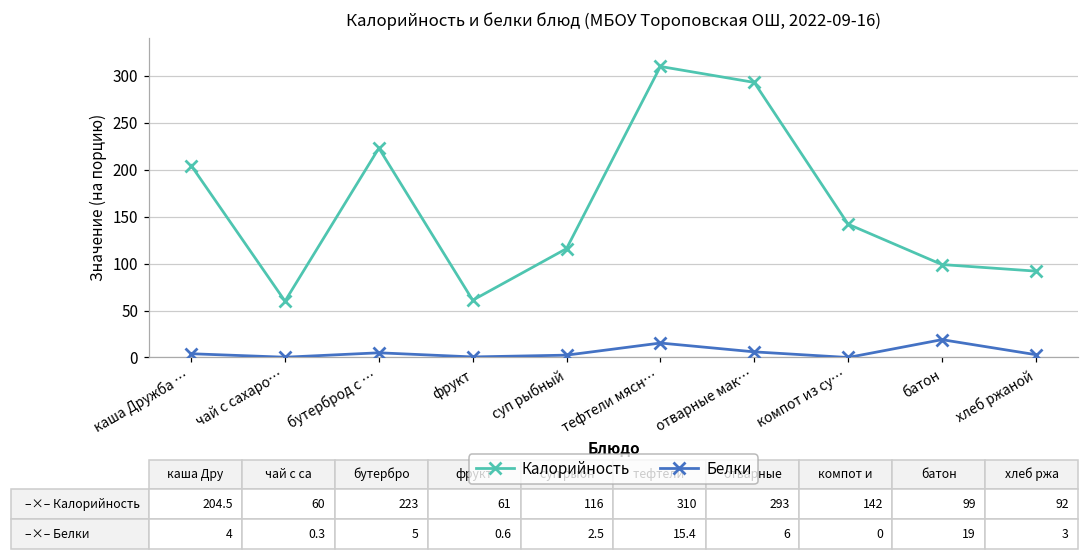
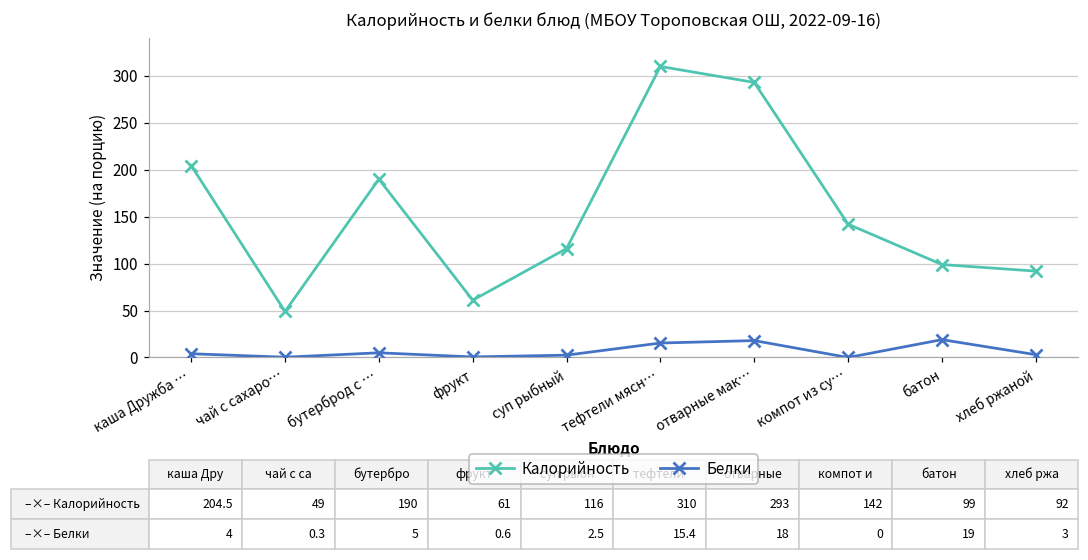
Калорийность, чай с сахаро…: 60 -> 49
Калорийность, бутерброд с …: 223 -> 190
Белки, отварные мак…: 6 -> 18
